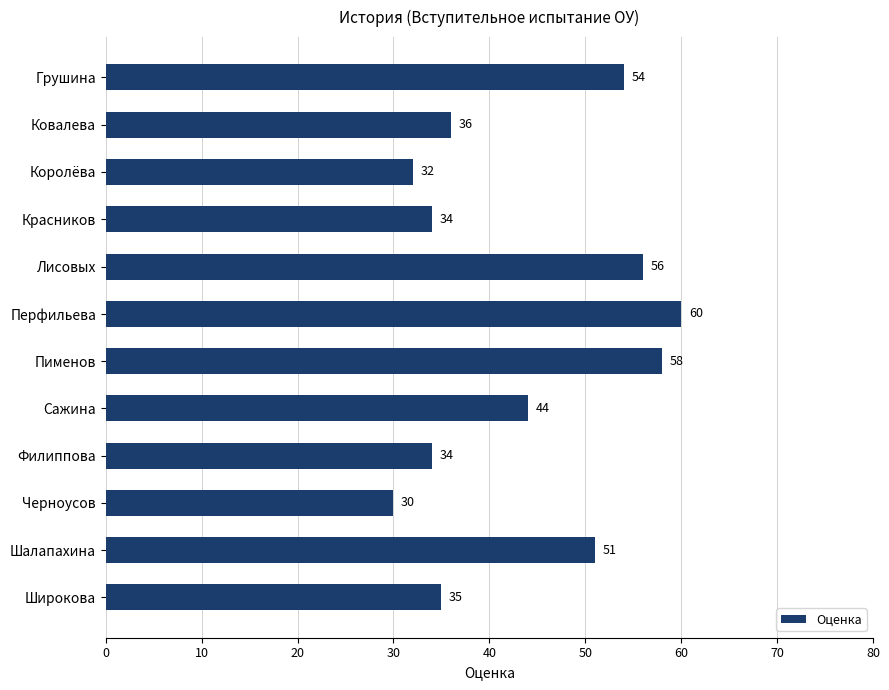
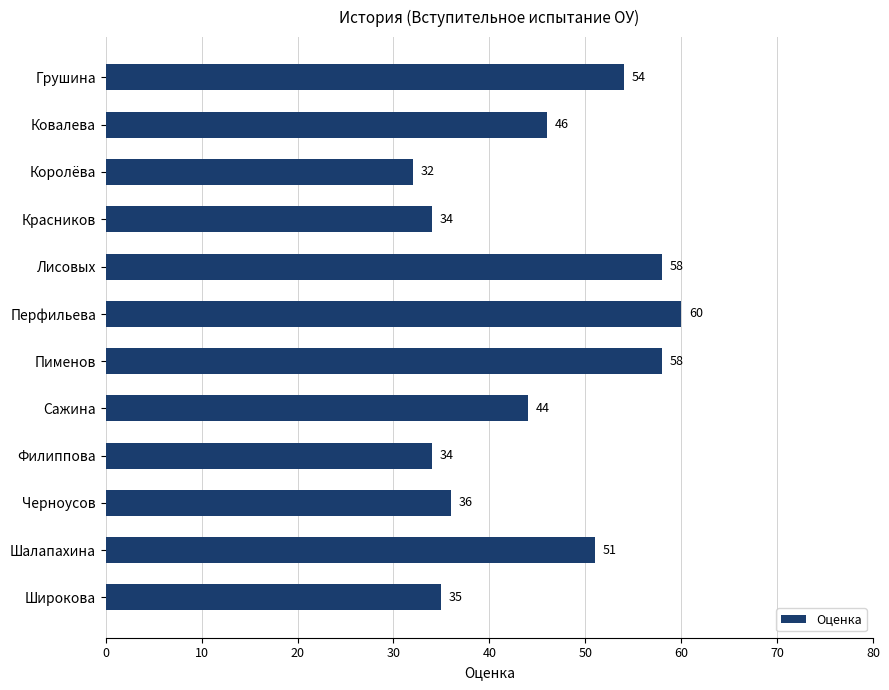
Ковалева: 36 -> 46
Лисовых: 56 -> 58
Черноусов: 30 -> 36
